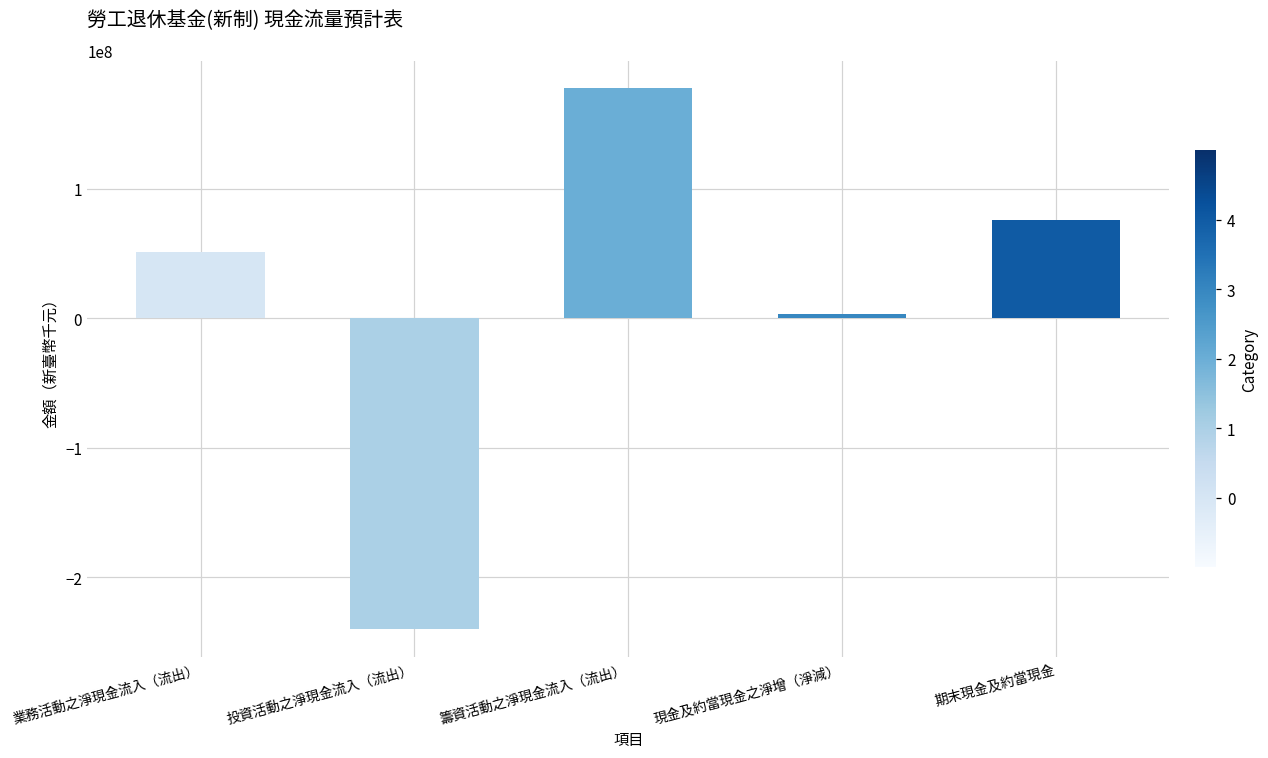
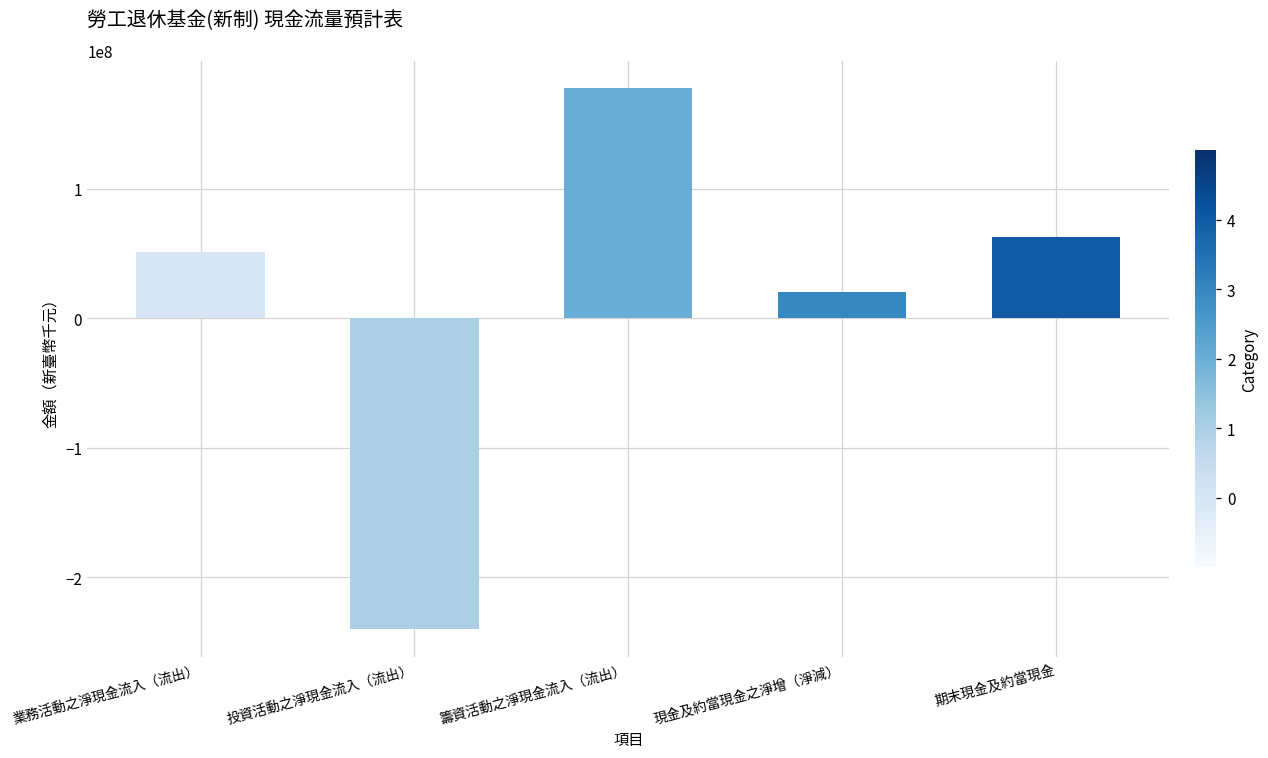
現金及約當現金之淨增（淨減）: 4000000 -> 20000000
期末現金及約當現金: 76000000 -> 63000000
